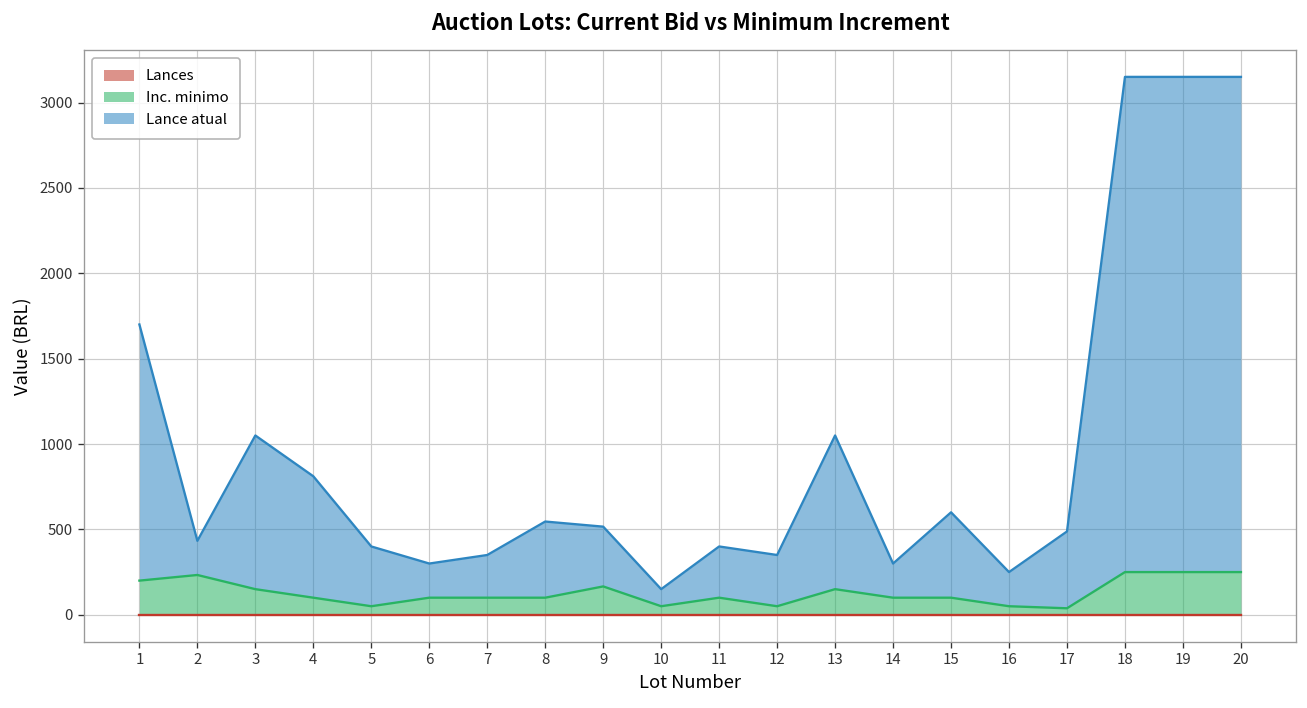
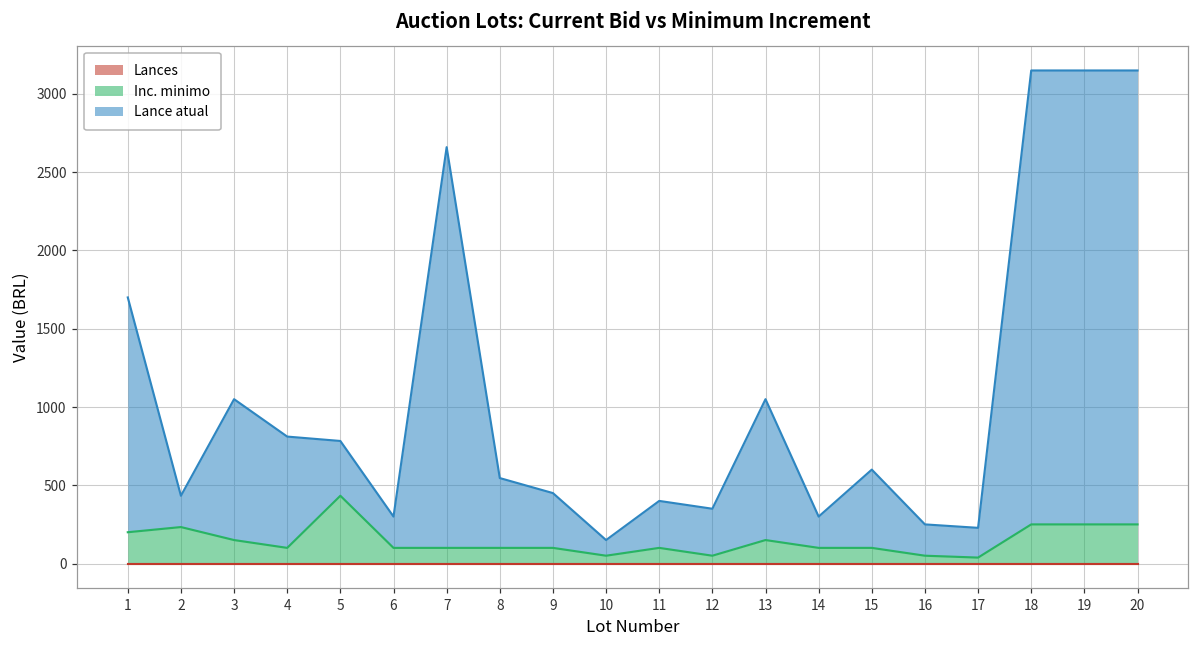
Inc. minimo, 5: 50 -> 430
Lance atual, 7: 250 -> 2560
Inc. minimo, 9: 170 -> 100
Lance atual, 17: 450 -> 190
